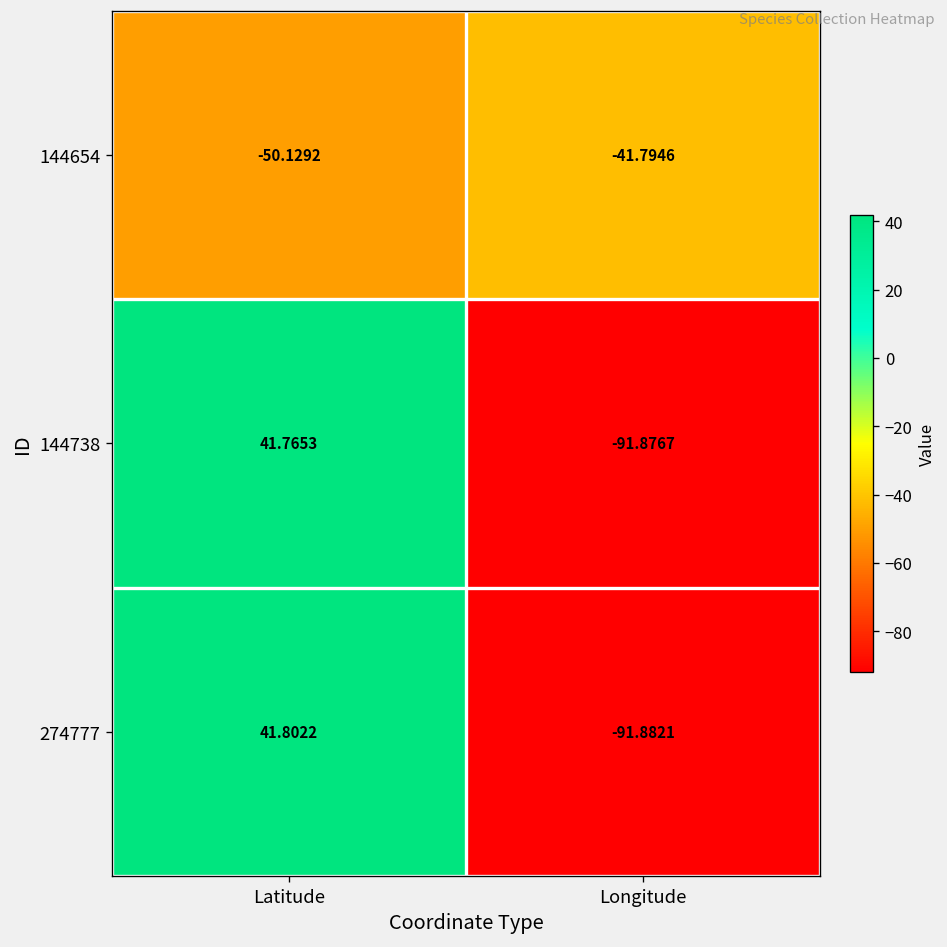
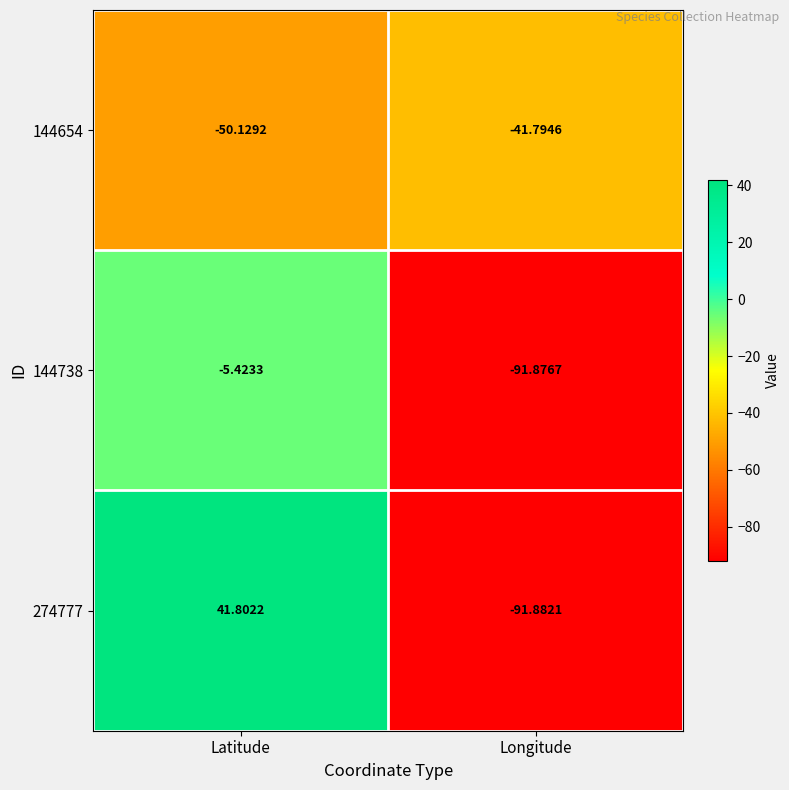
144738, Latitude: 41.7653 -> -5.4233
